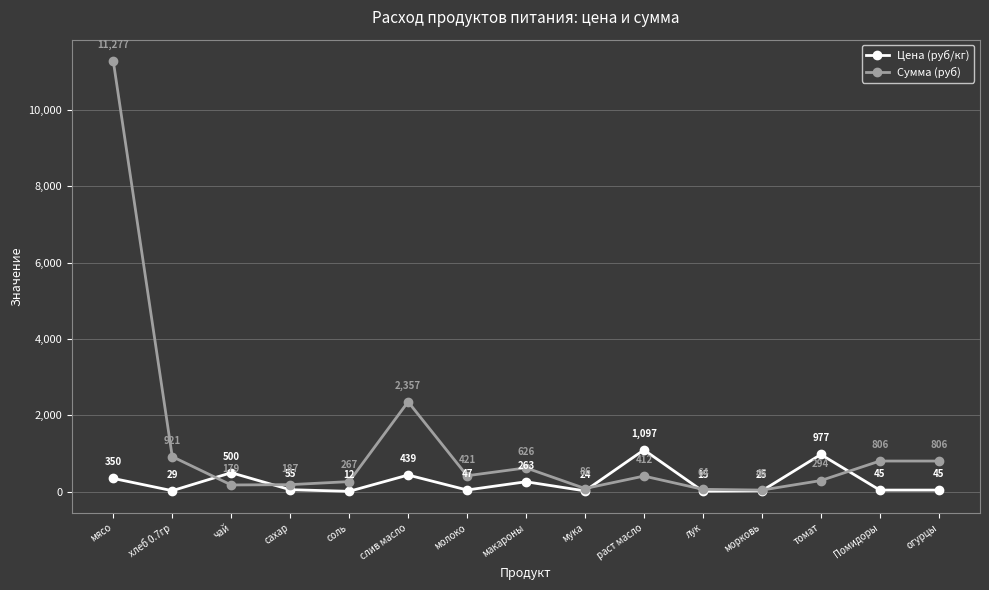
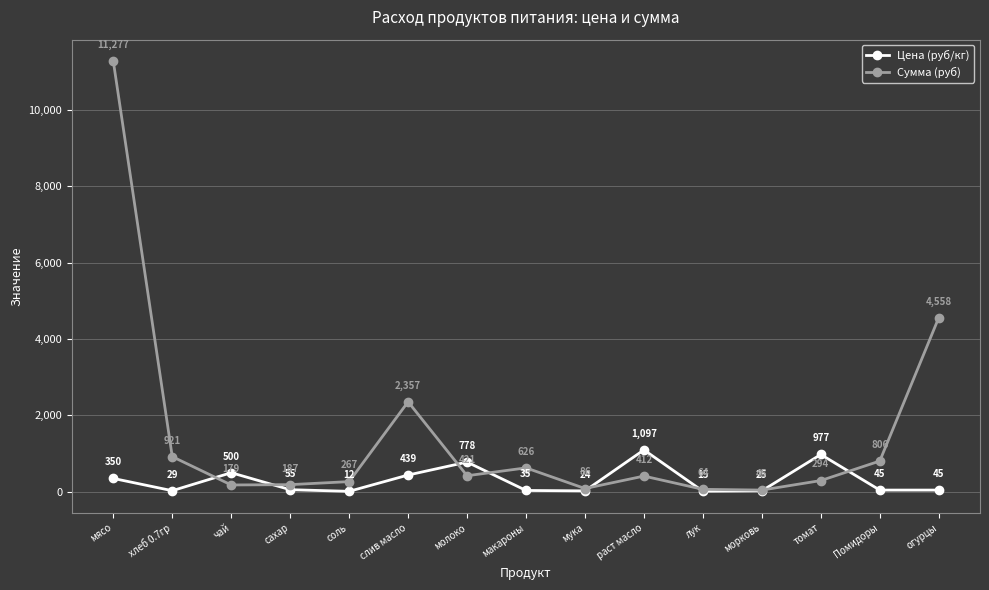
Цена (руб/кг), молоко: 47 -> 778
Цена (руб/кг), макароны: 263 -> 35
Сумма (руб), огурцы: 806 -> 4,558
